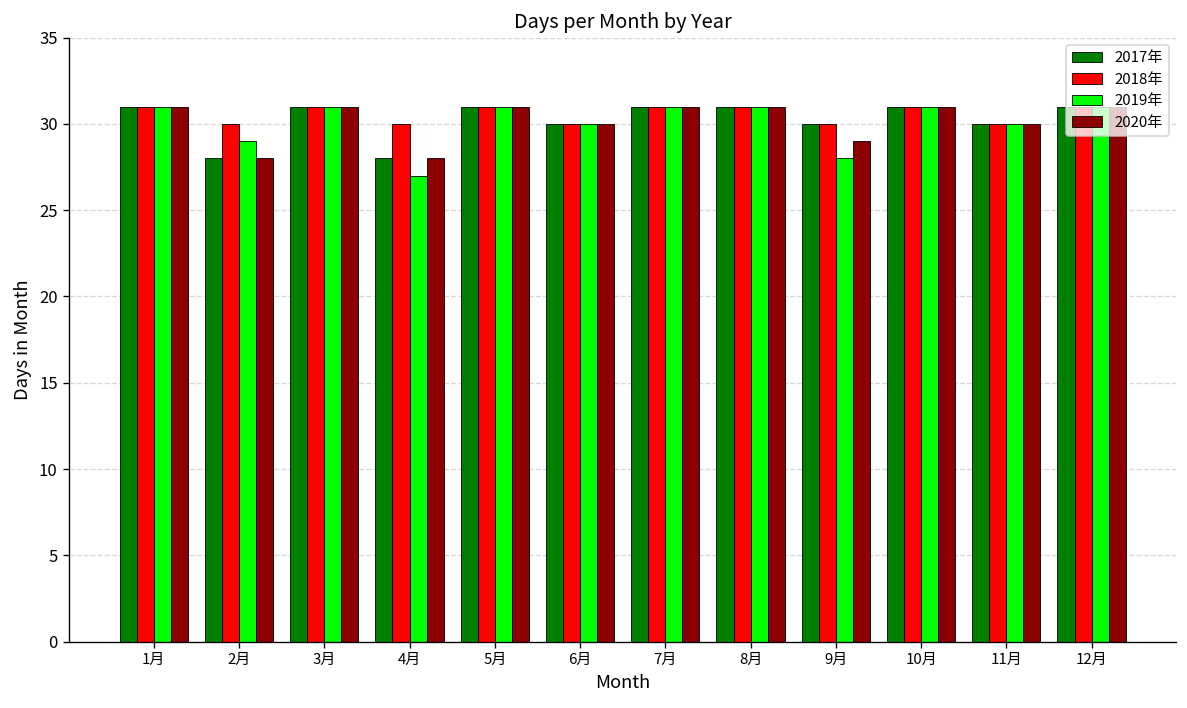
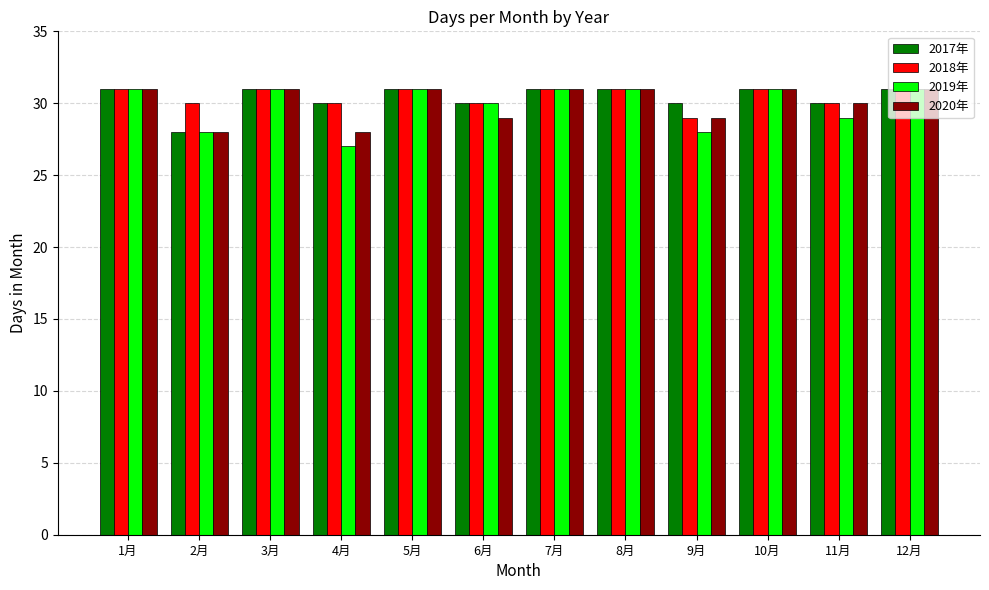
2019年, 2月: 29 -> 28
2017年, 4月: 28 -> 30
2020年, 6月: 30 -> 29
2018年, 9月: 30 -> 29
2019年, 11月: 30 -> 29
